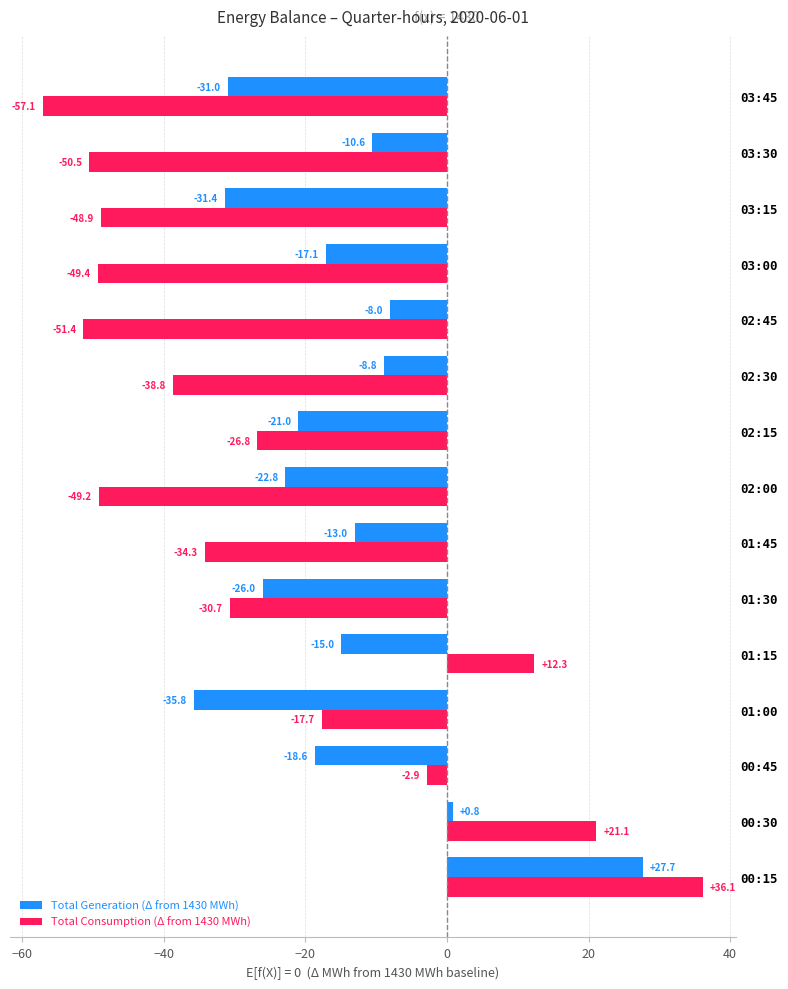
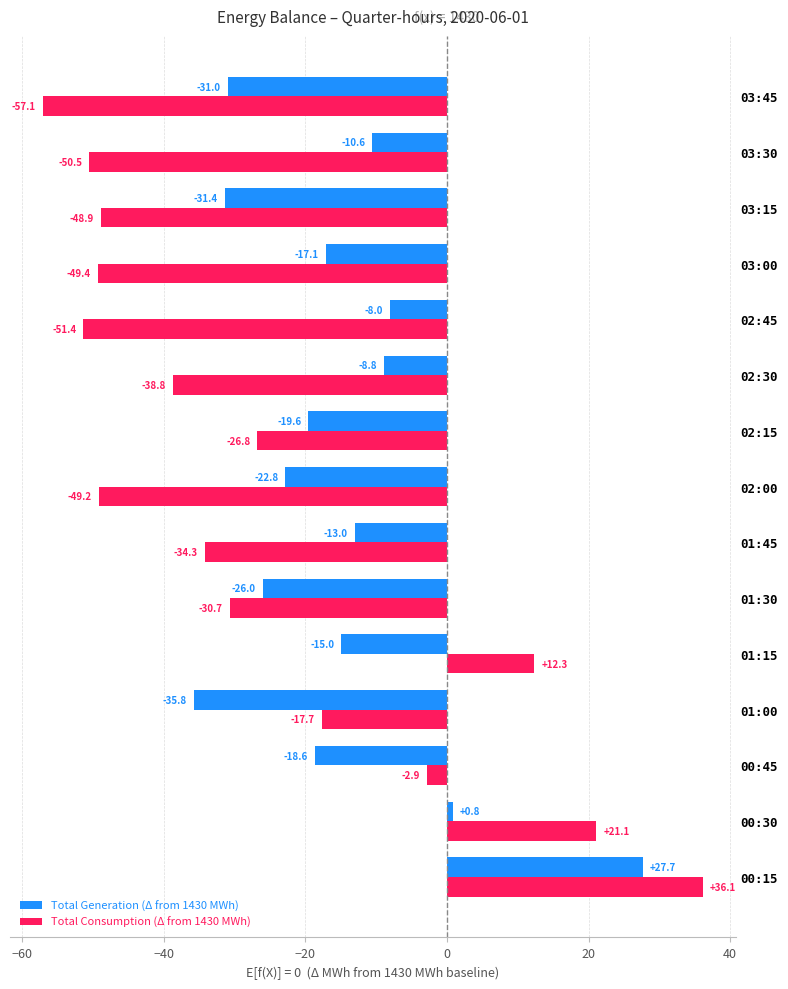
Total Generation (Δ from 1430 MWh), 02:15: -21.0 -> -19.6
